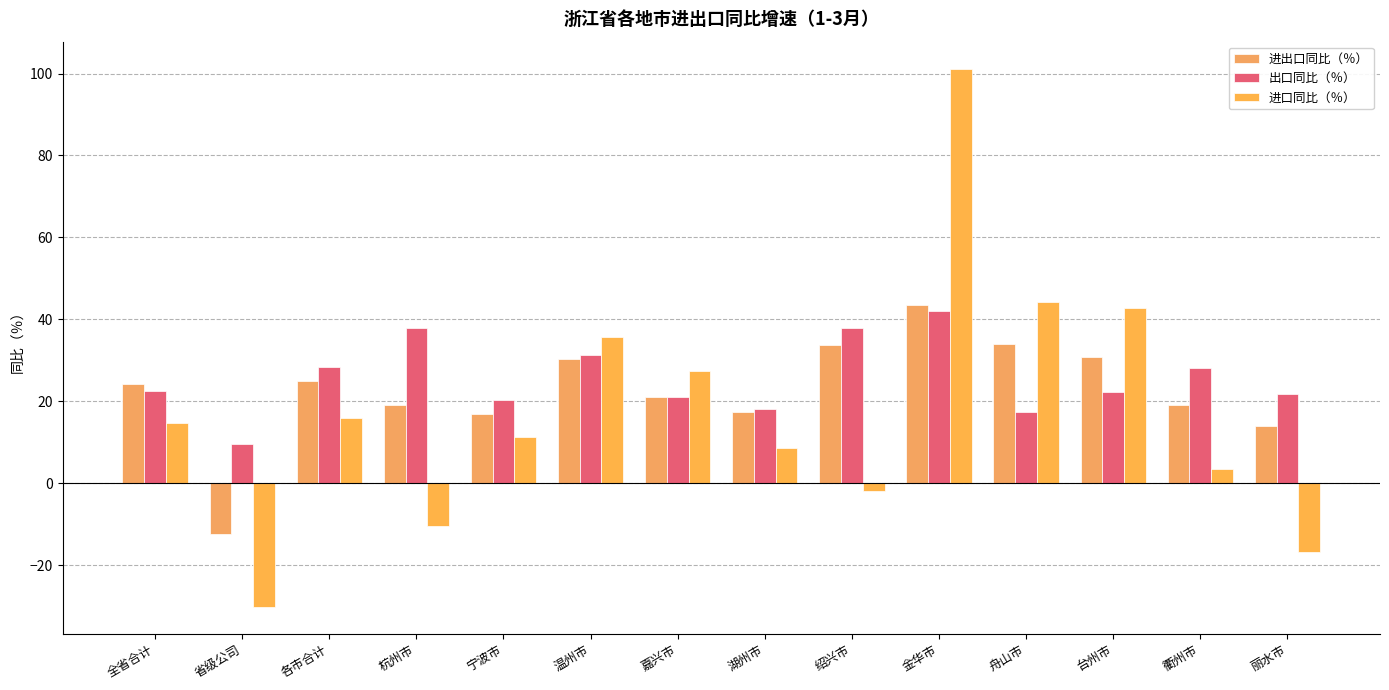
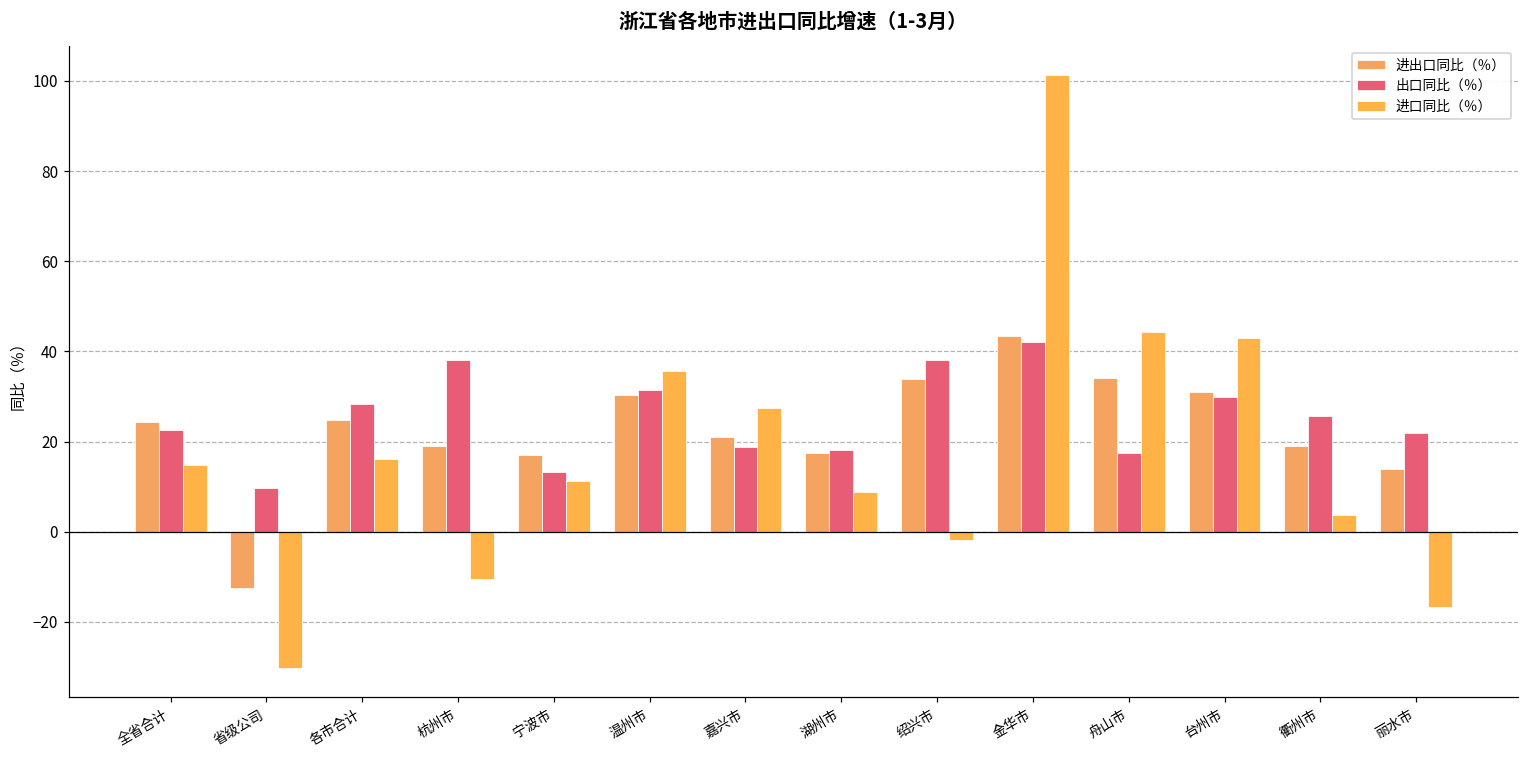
出口同比（％）, 宁波市: 20 -> 13
出口同比（％）, 嘉兴市: 21 -> 19
出口同比（％）, 台州市: 22 -> 30
出口同比（％）, 衢州市: 28 -> 26
